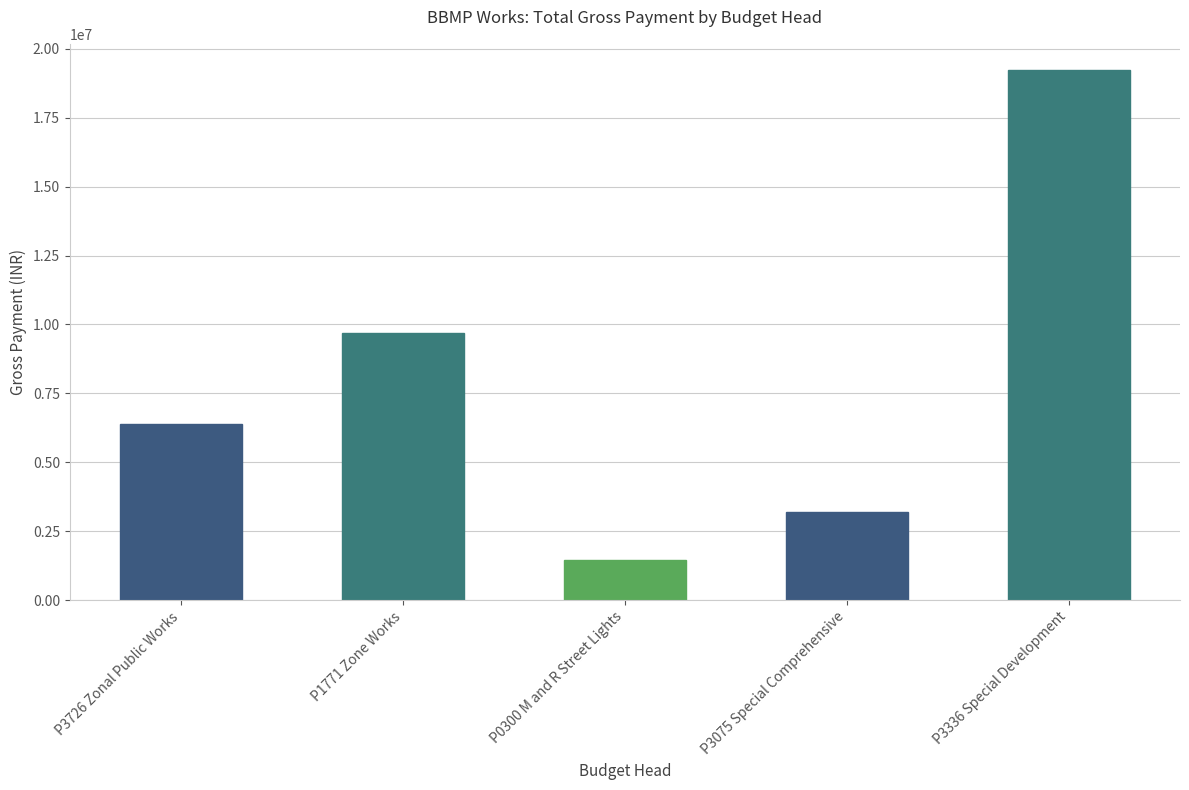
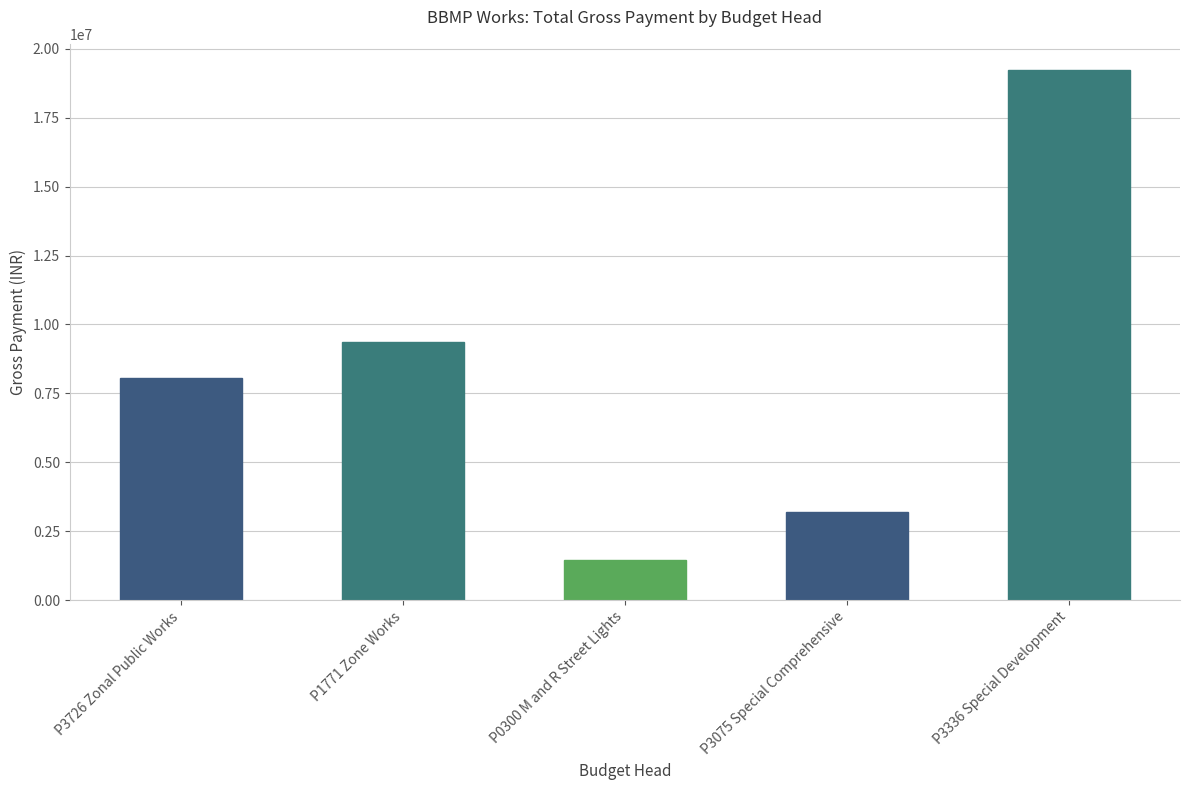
P3726 Zonal Public Works: 6400000 -> 8000000
P1771 Zone Works: 9700000 -> 9300000
